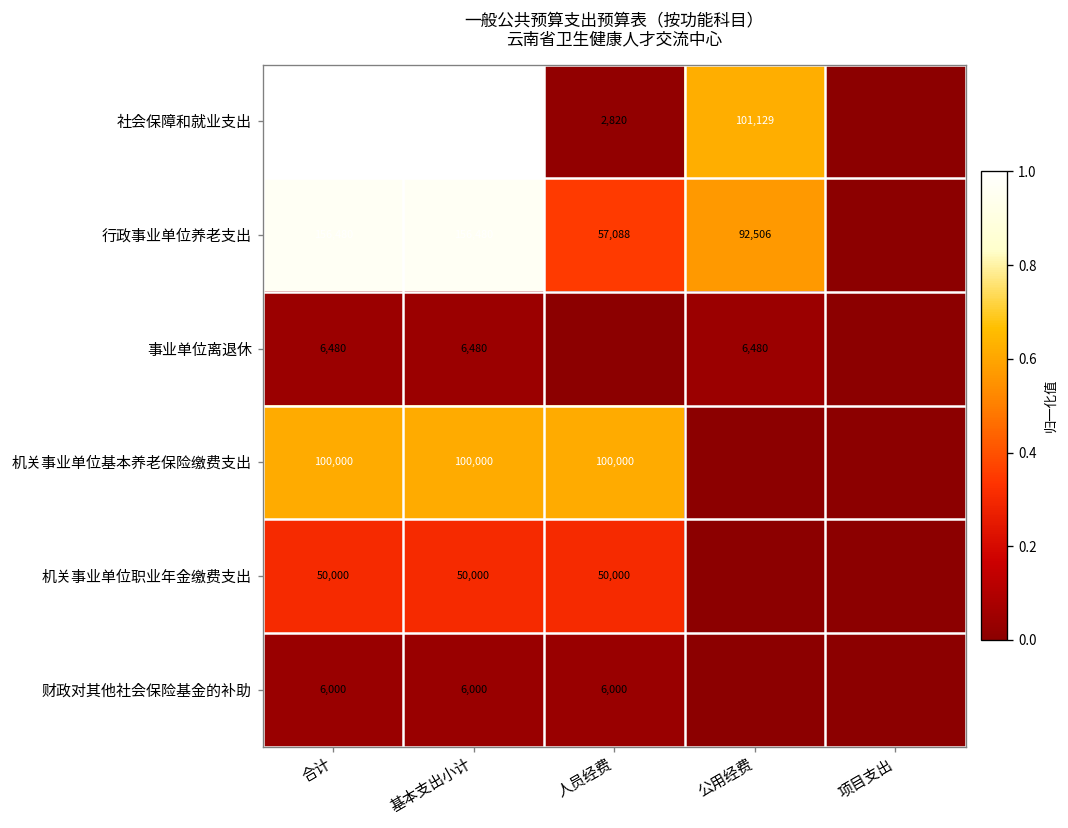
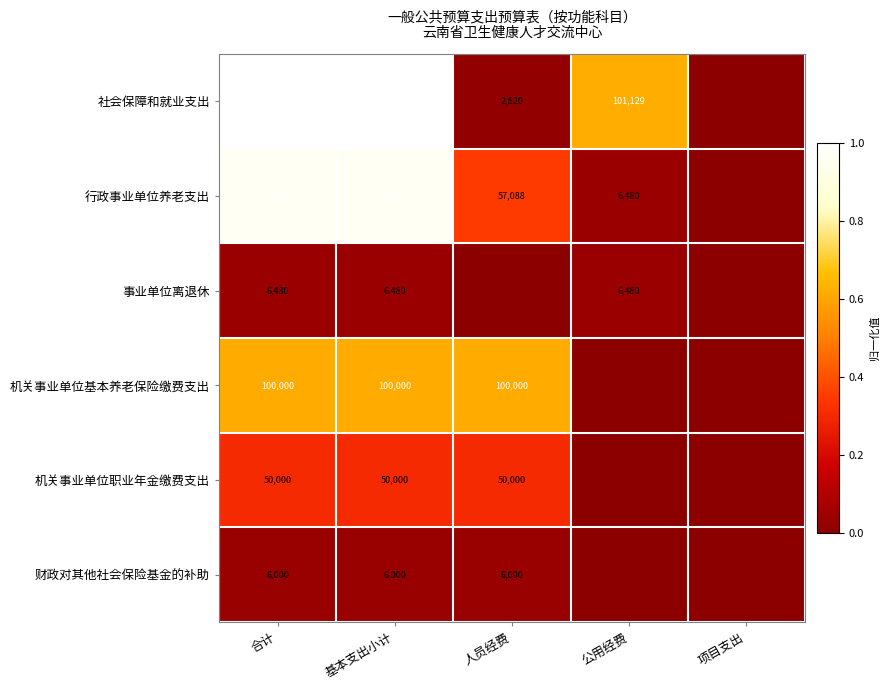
行政事业单位养老支出, 公用经费: 92,506 -> 6,480
